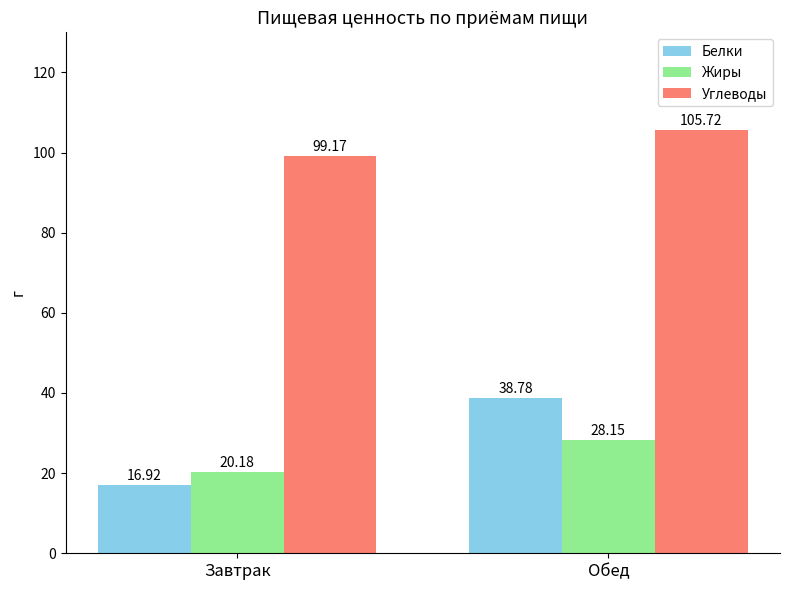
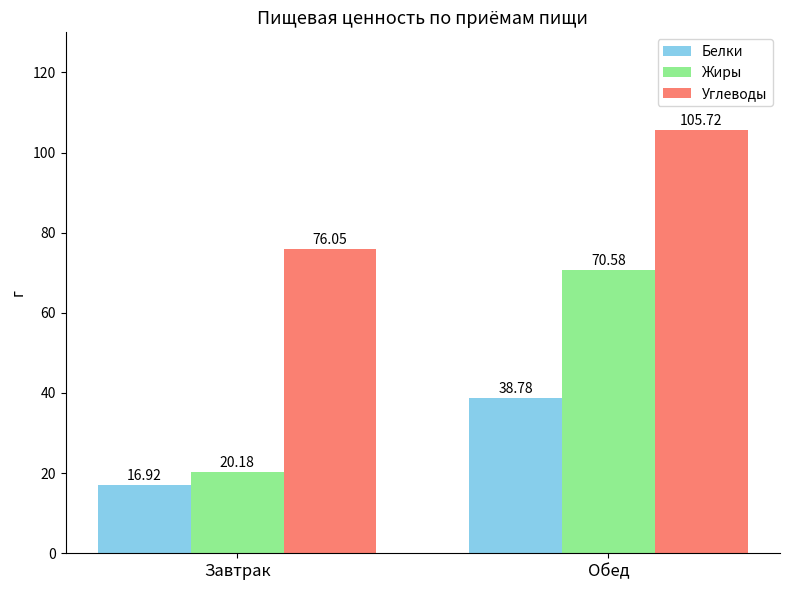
Углеводы, Завтрак: 99.17 -> 76.05
Жиры, Обед: 28.15 -> 70.58
